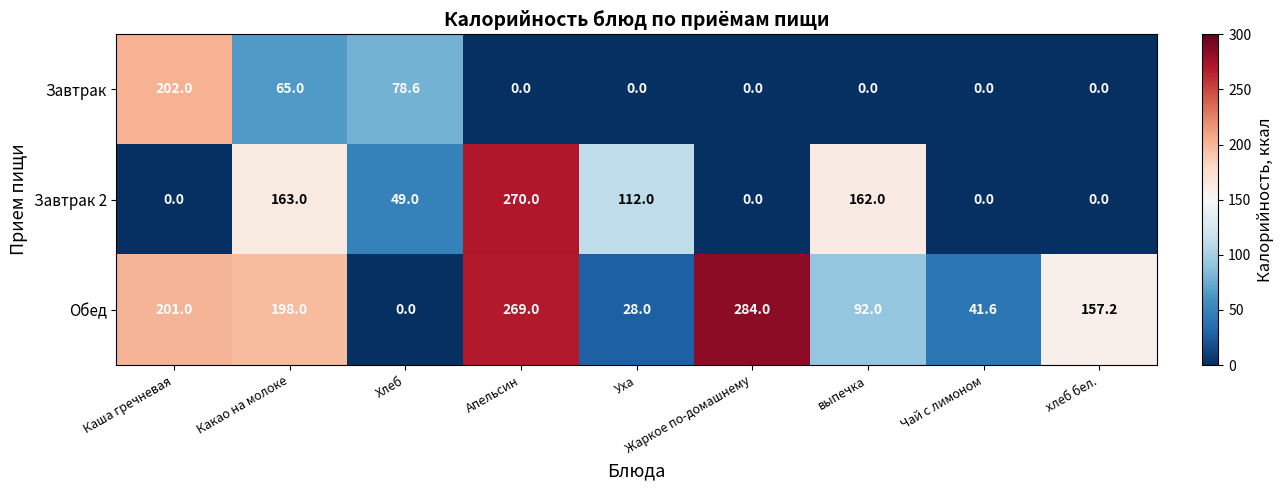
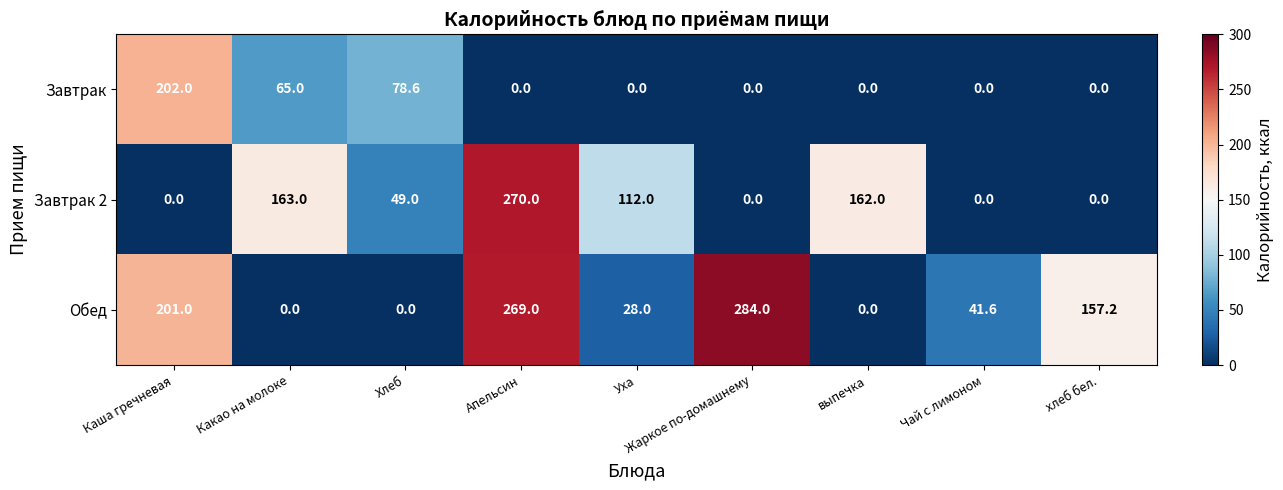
Обед, Какао на молоке: 198.0 -> 0.0
Обед, выпечка: 92.0 -> 0.0
